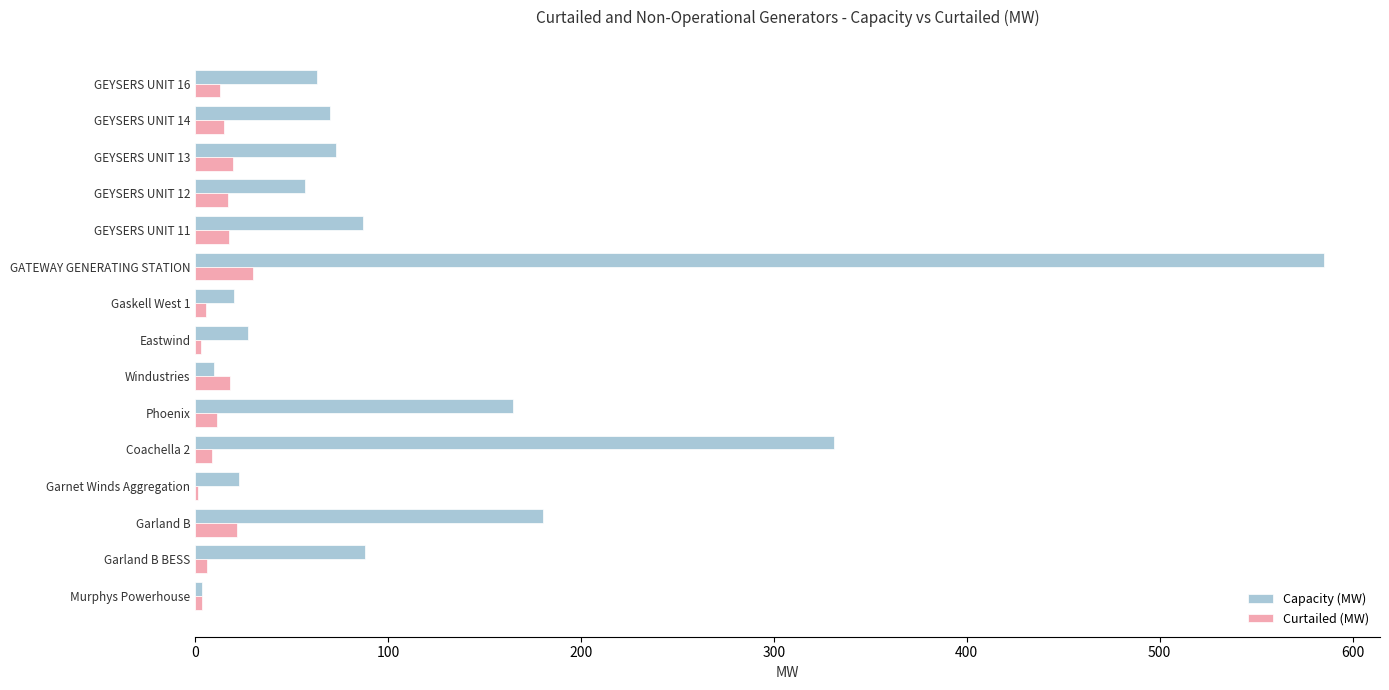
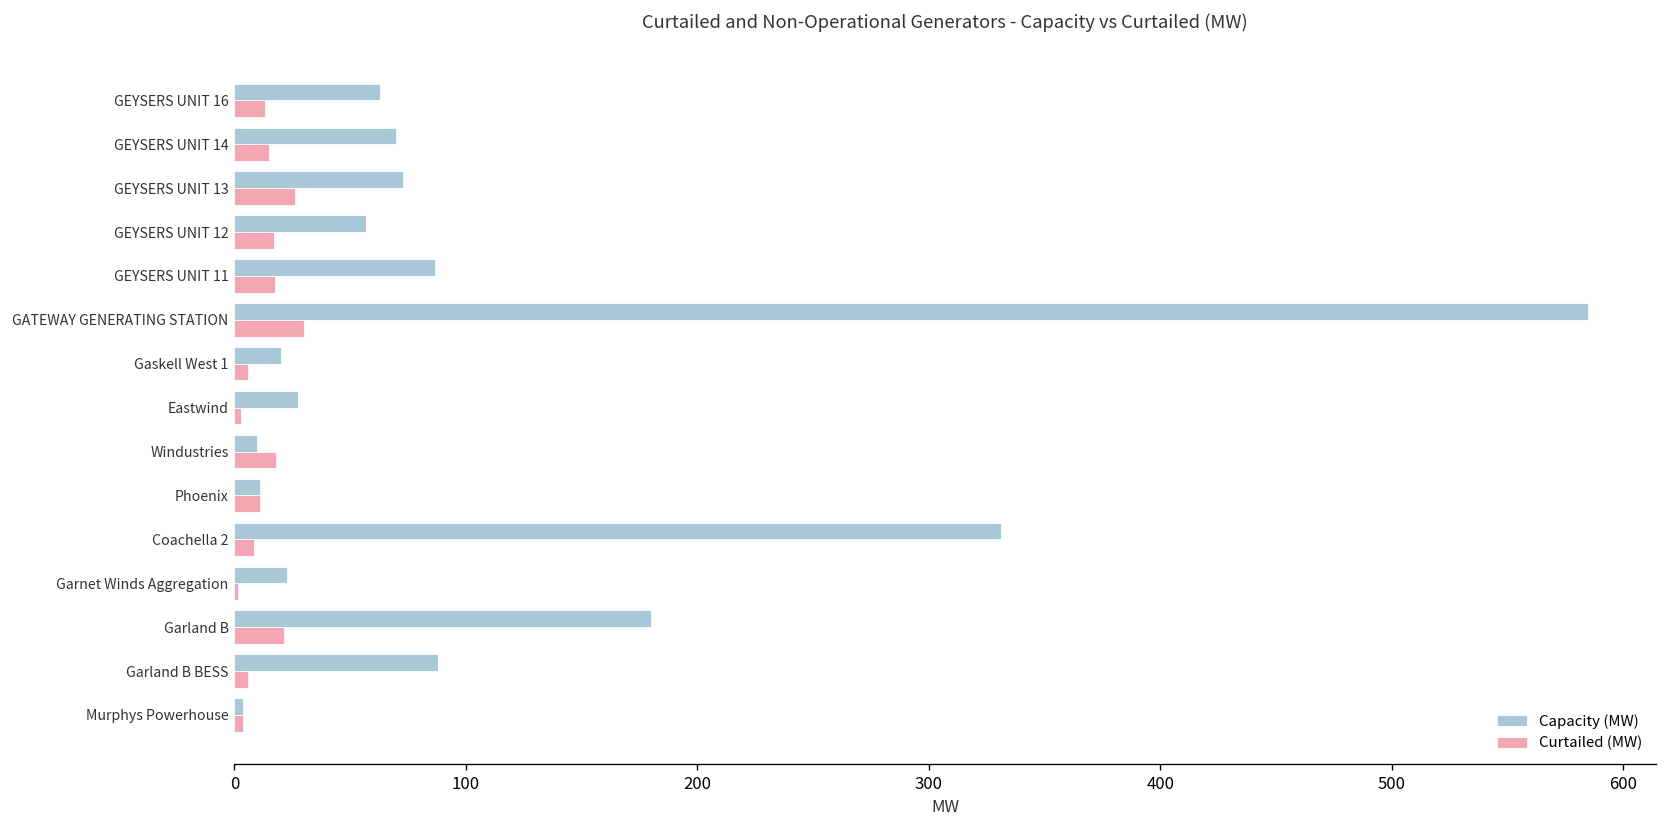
Curtailed (MW), GEYSERS UNIT 13: 20 -> 26
Capacity (MW), Phoenix: 165 -> 11
